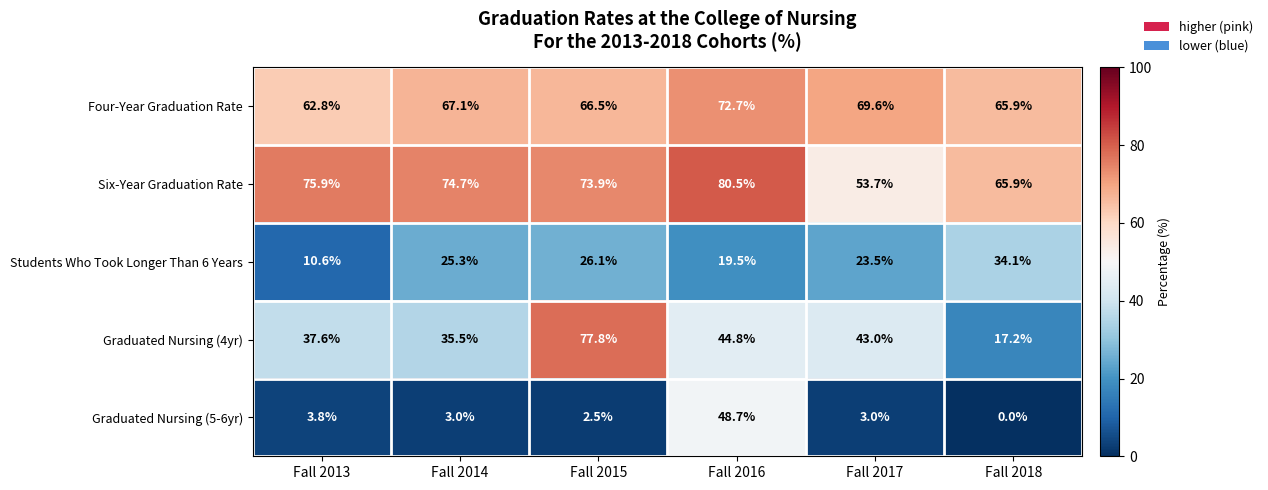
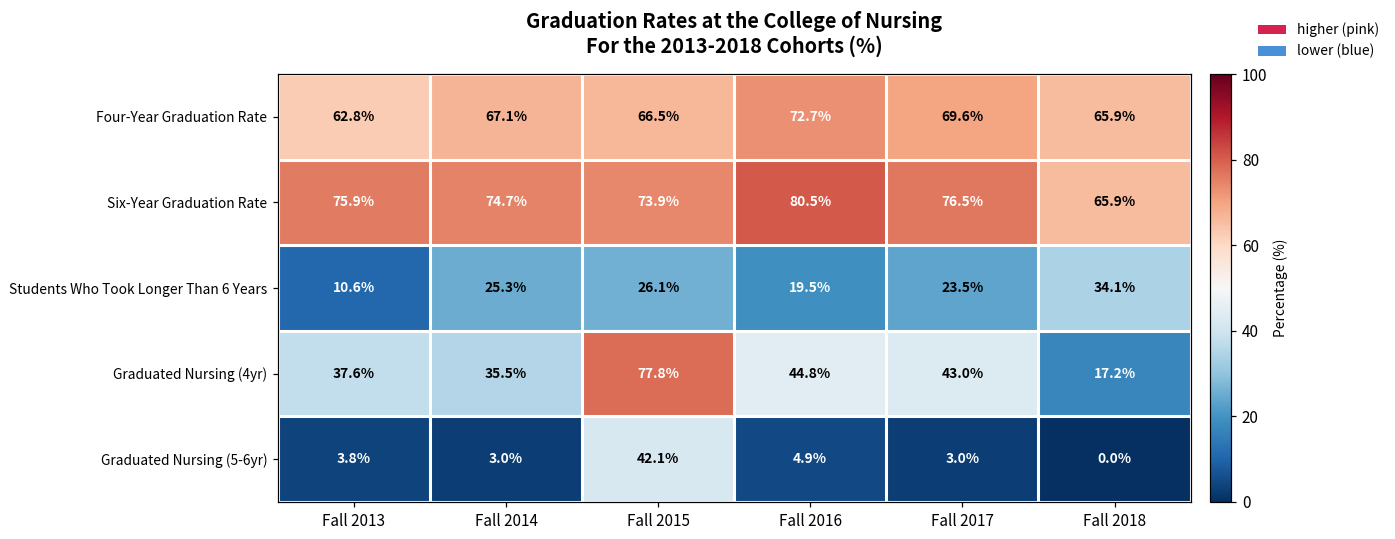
Six-Year Graduation Rate, Fall 2017: 53.7% -> 76.5%
Graduated Nursing (5-6yr), Fall 2015: 2.5% -> 42.1%
Graduated Nursing (5-6yr), Fall 2016: 48.7% -> 4.9%
